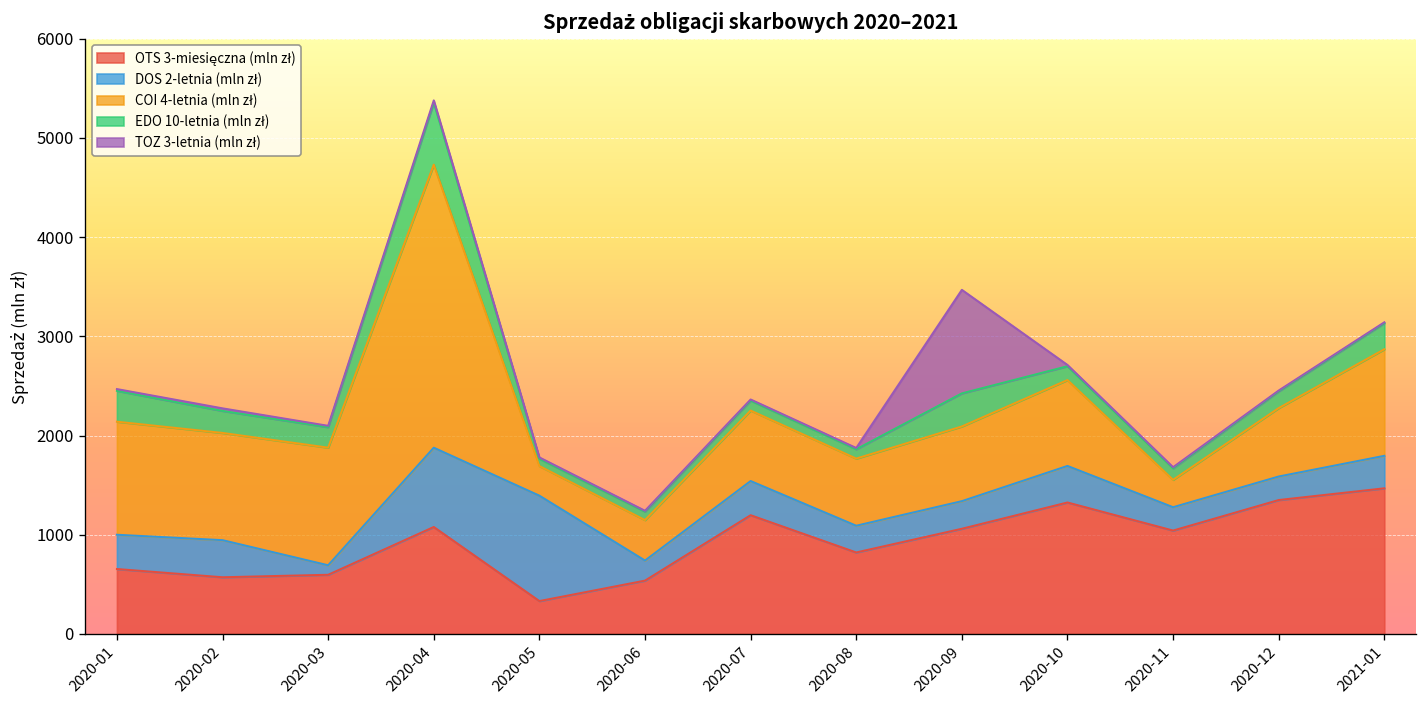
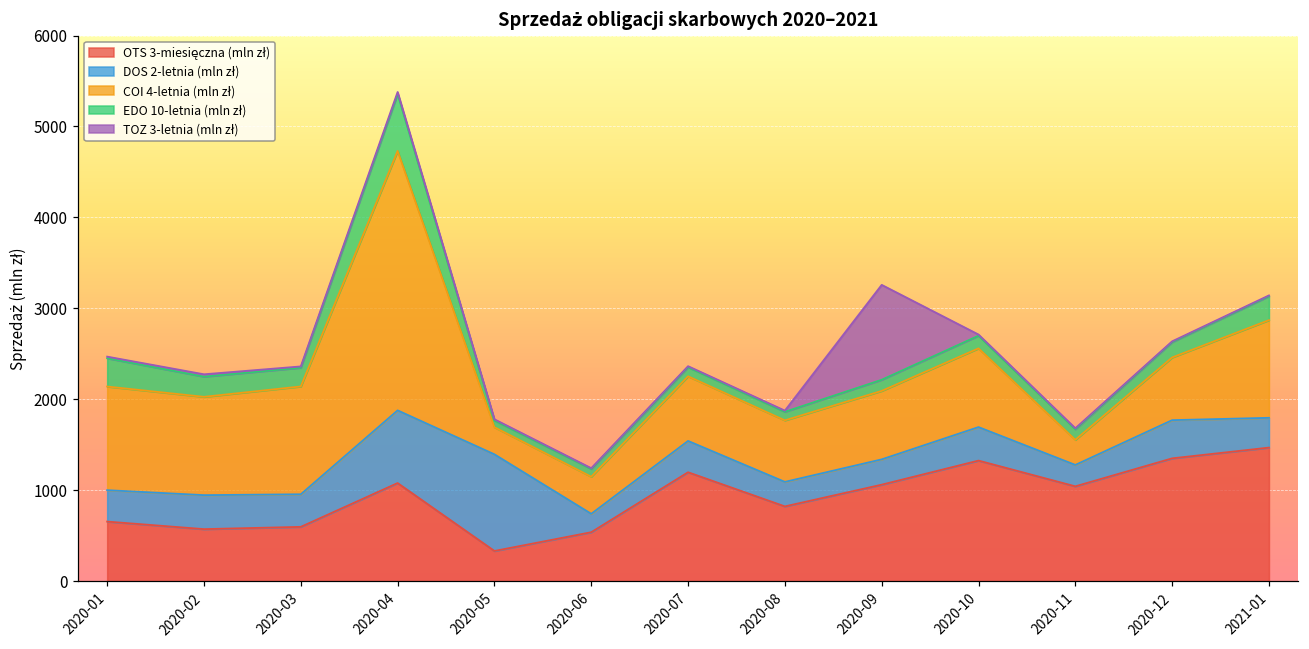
DOS 2-letnia (mln zł), 2020-03: 100 -> 400
EDO 10-letnia (mln zł), 2020-09: 300 -> 100
DOS 2-letnia (mln zł), 2020-12: 200 -> 400
